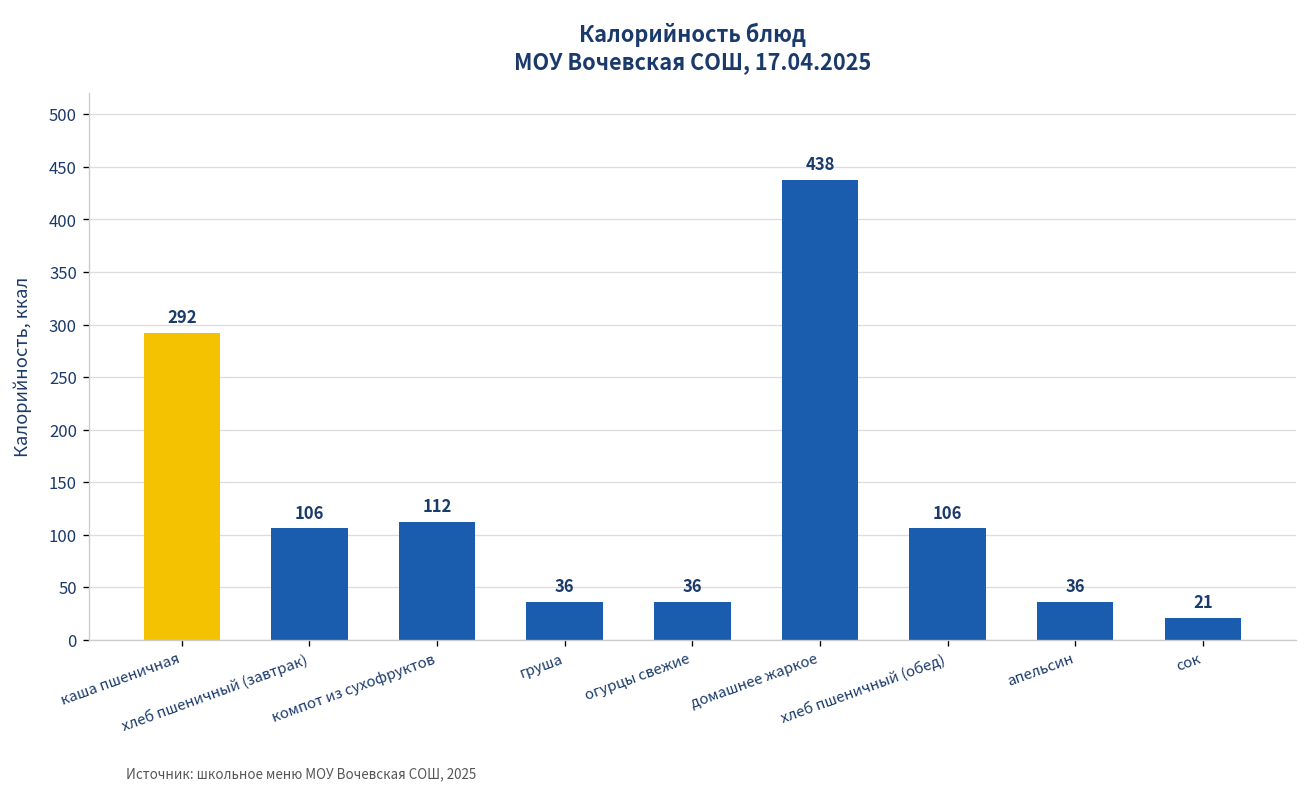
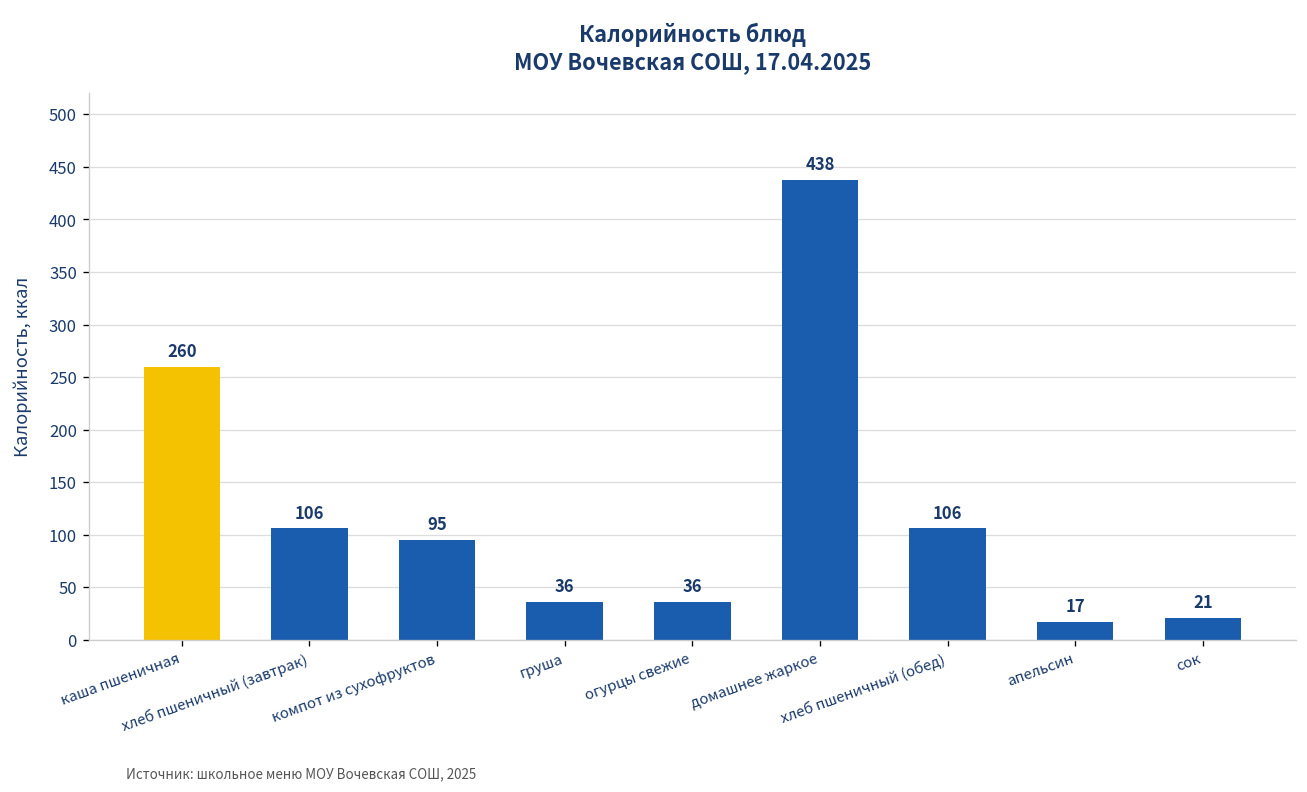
каша пшеничная: 292 -> 260
компот из сухофруктов: 112 -> 95
апельсин: 36 -> 17
